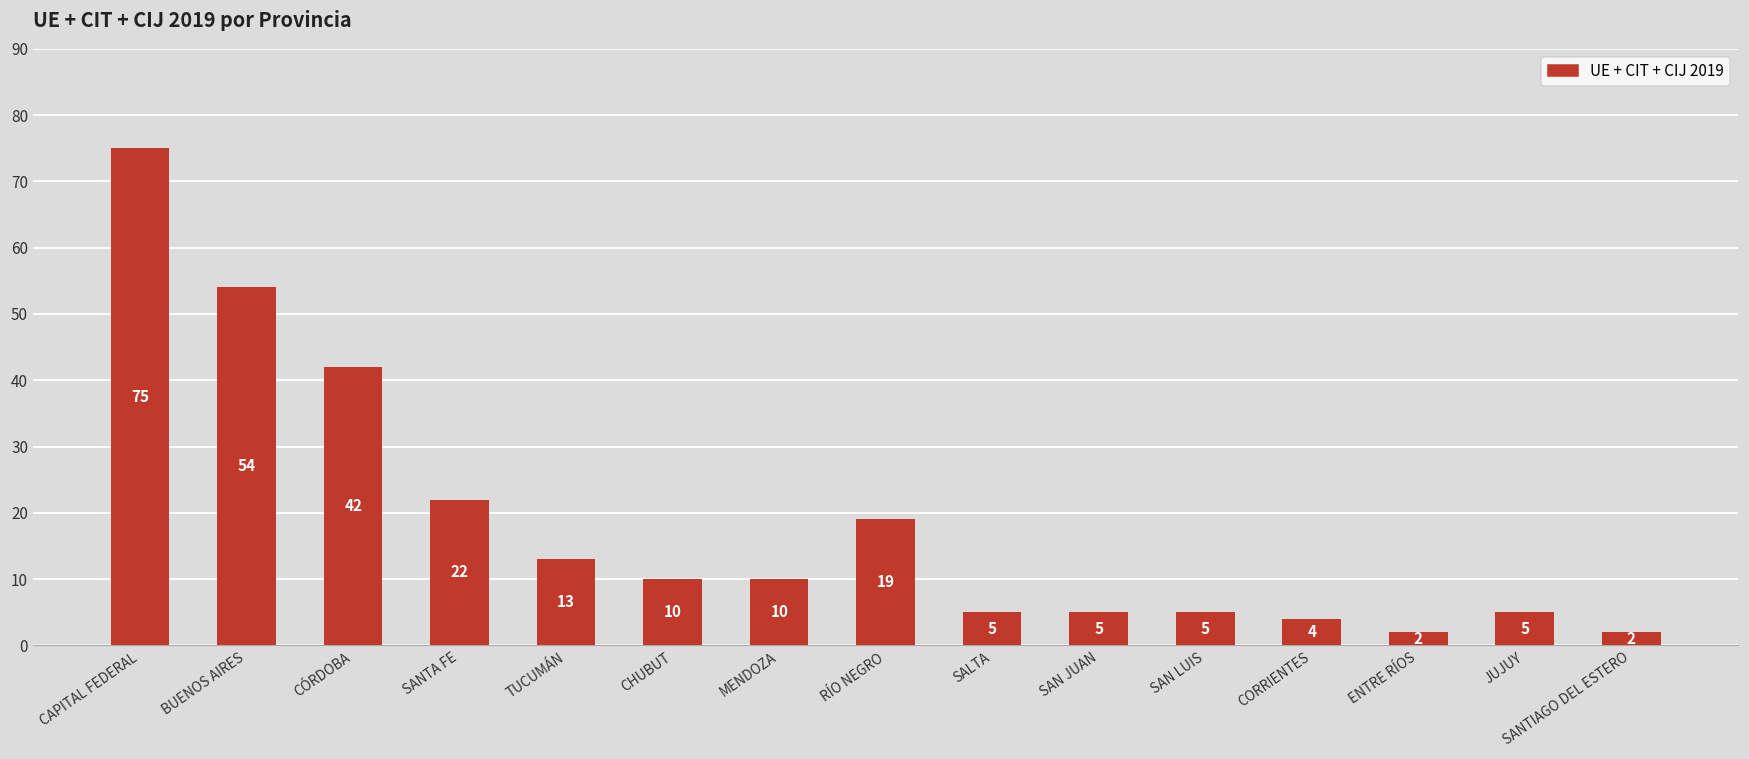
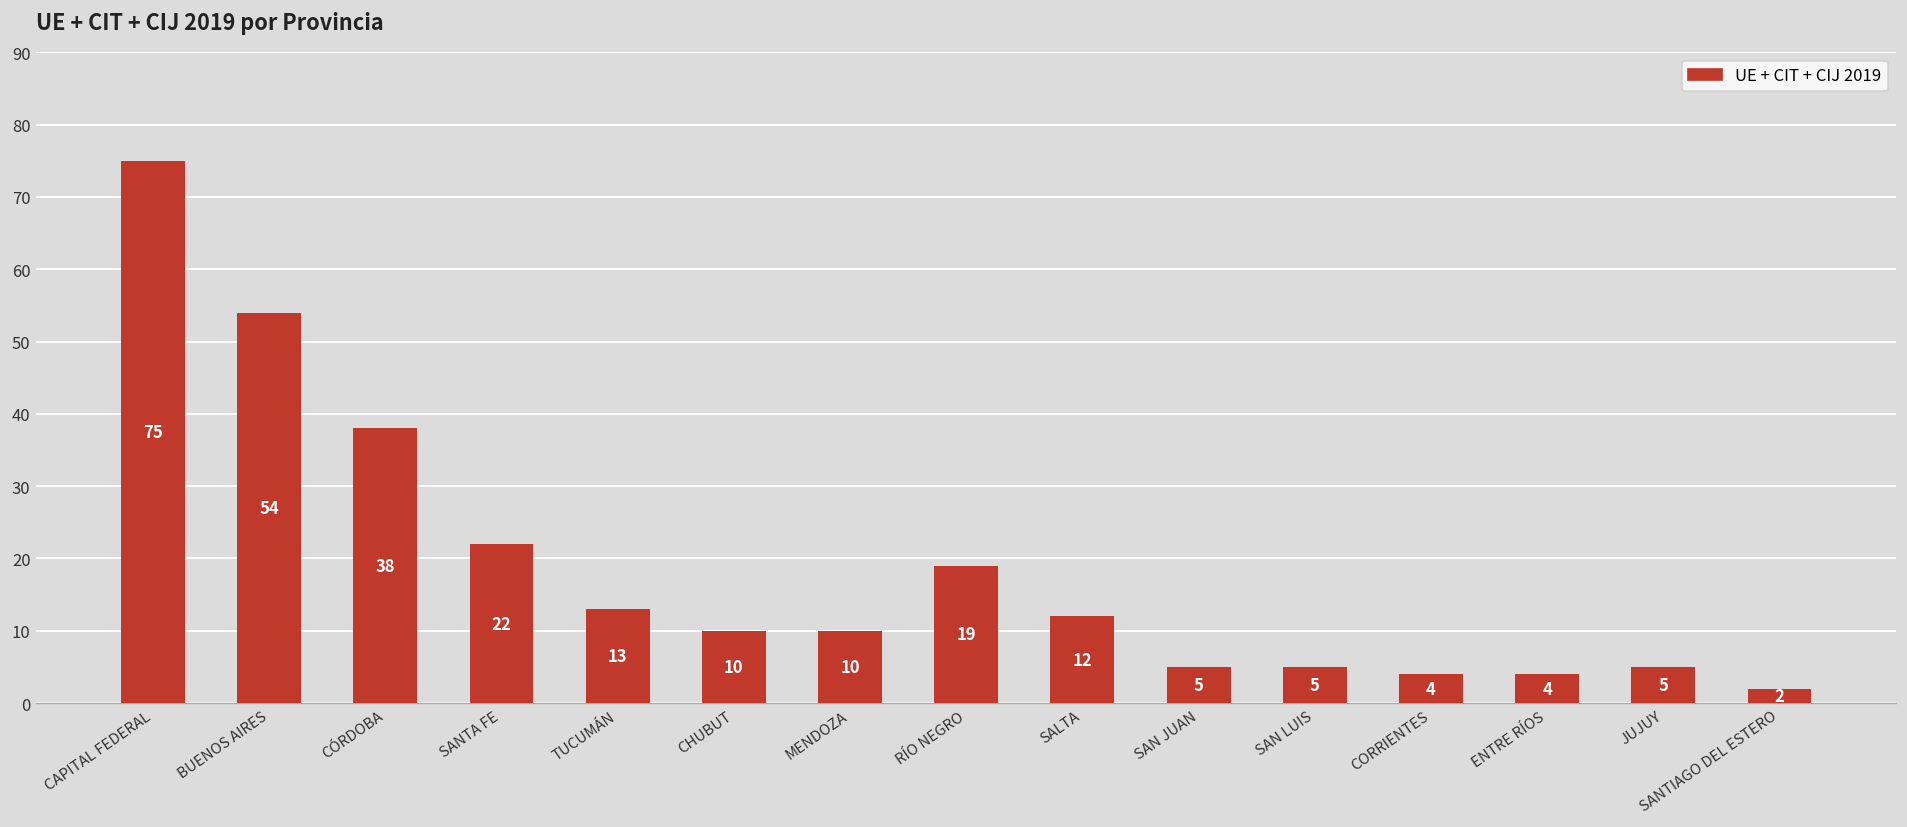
CÓRDOBA: 42 -> 38
SALTA: 5 -> 12
ENTRE RÍOS: 2 -> 4
